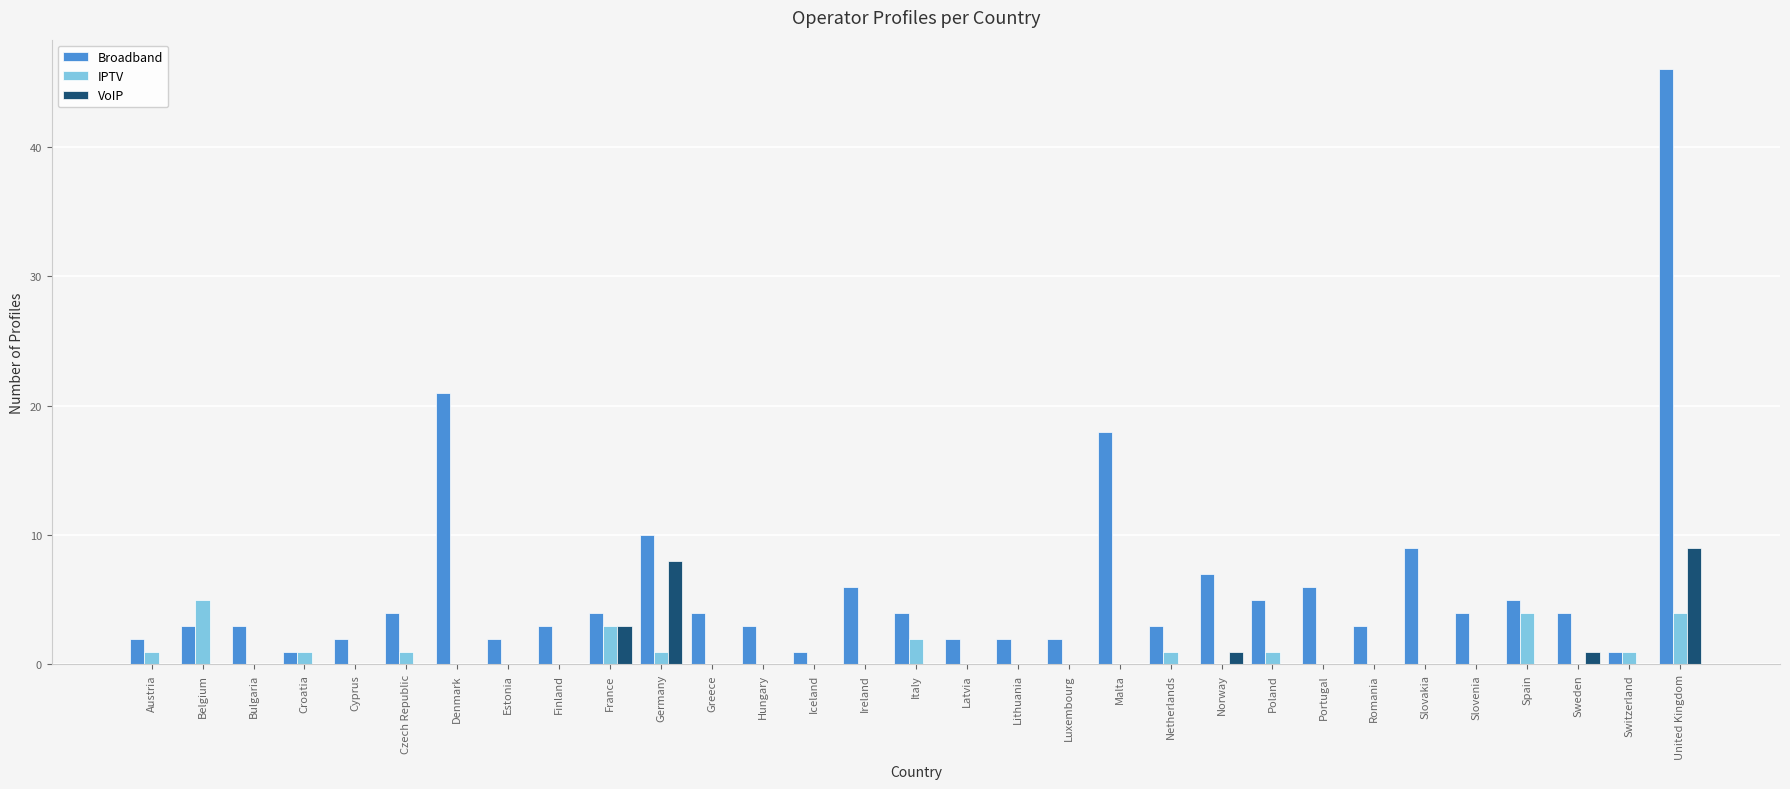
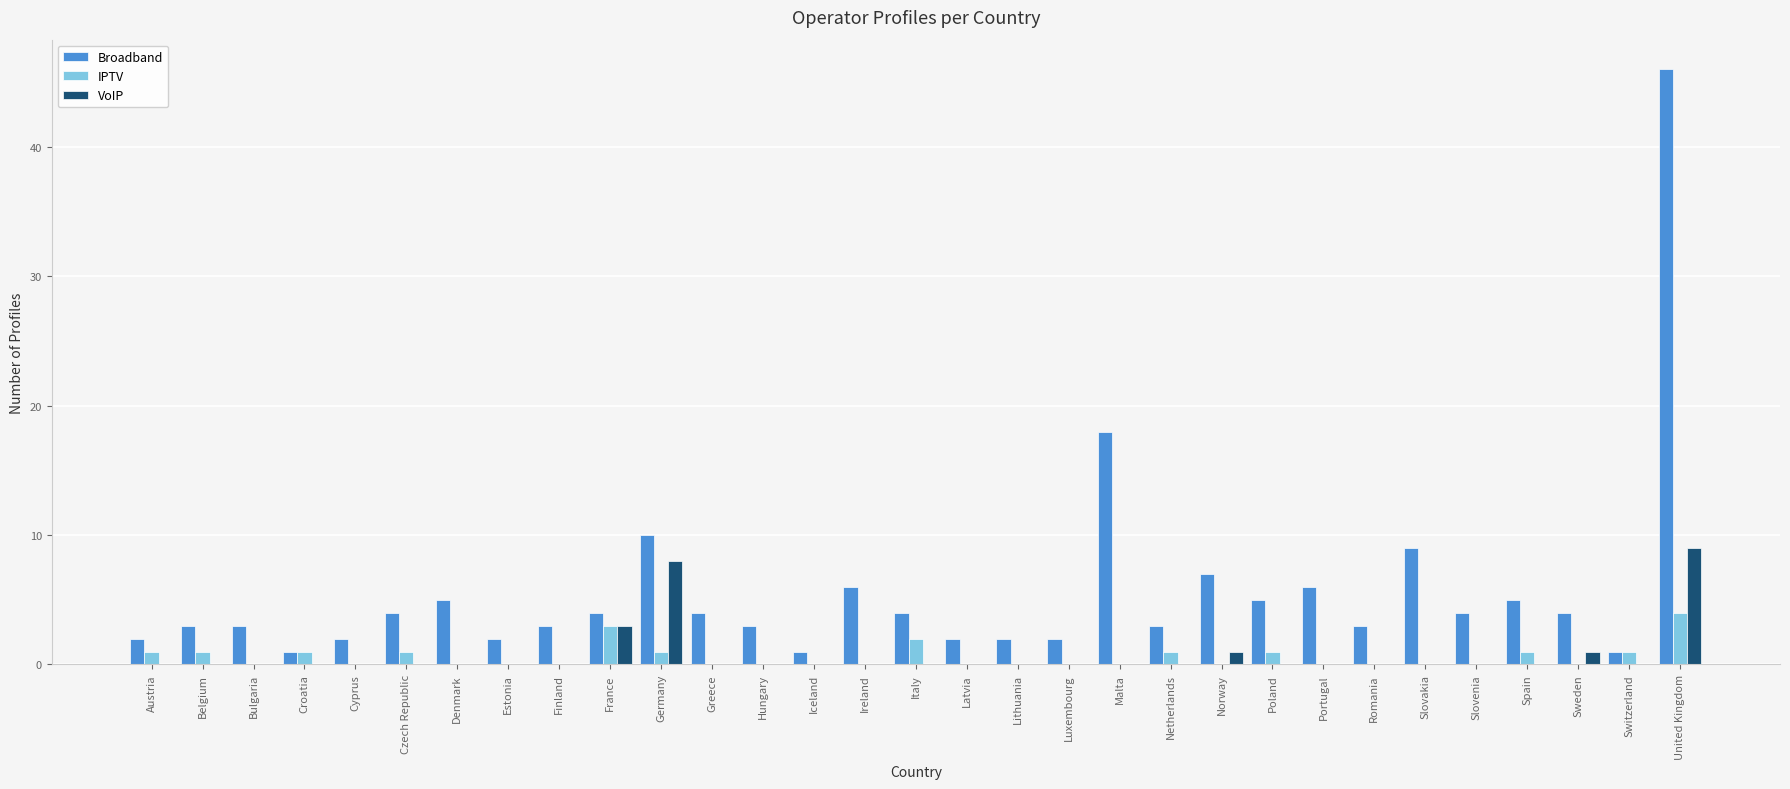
IPTV, Belgium: 5 -> 1
Broadband, Denmark: 21 -> 5
IPTV, Spain: 4 -> 1
